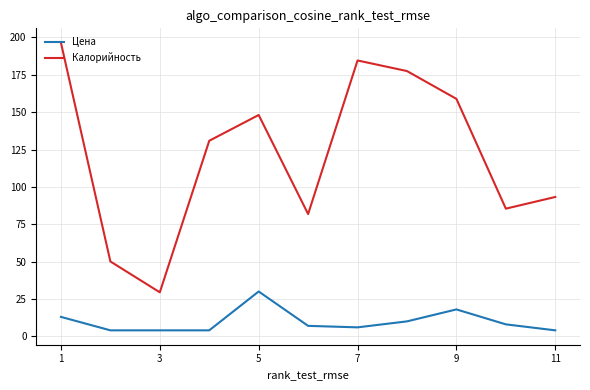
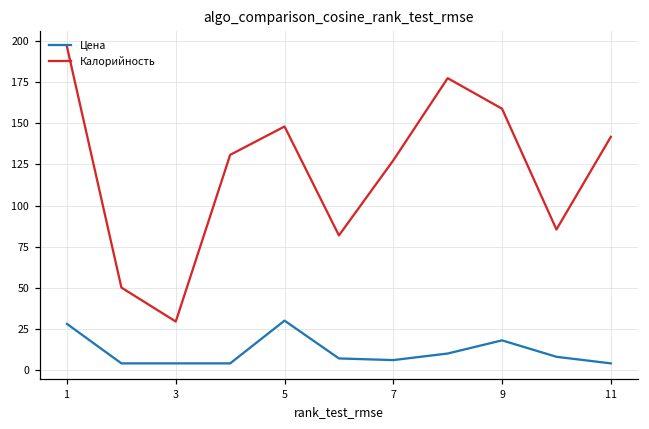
Цена, 1: 13 -> 28
Калорийность, 7: 185 -> 128
Калорийность, 11: 93 -> 142
